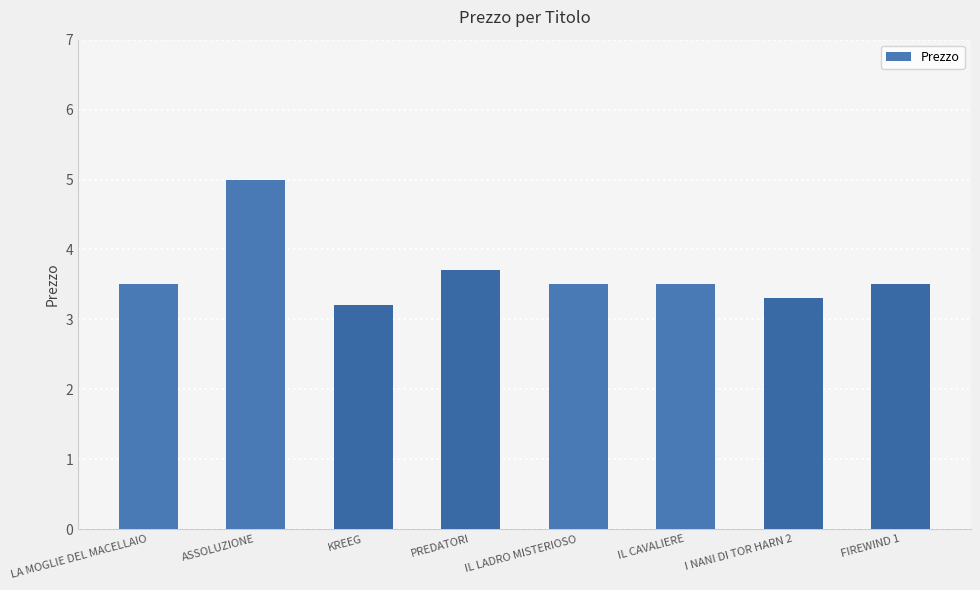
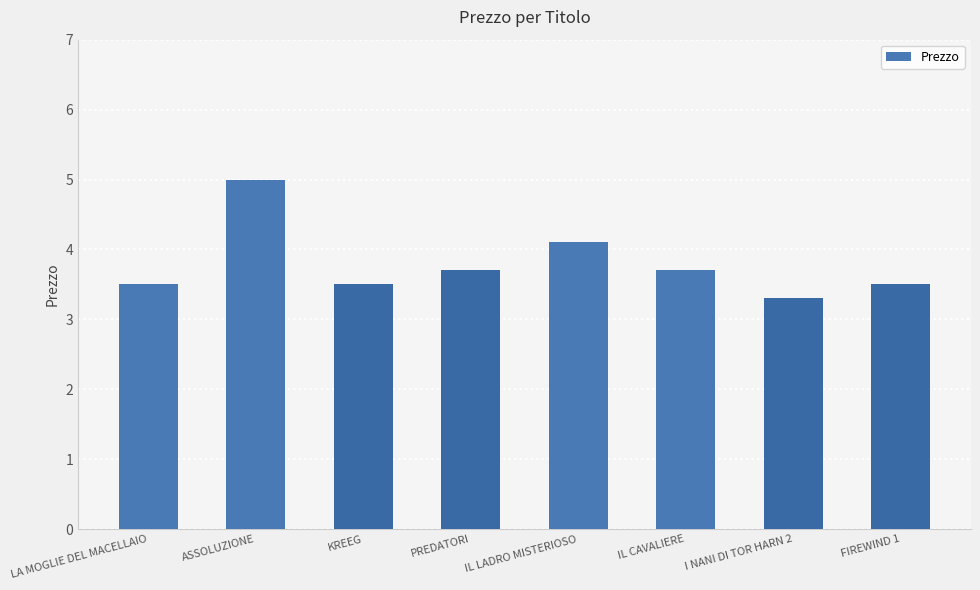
KREEG: 3.2 -> 3.5
IL LADRO MISTERIOSO: 3.5 -> 4.1
IL CAVALIERE: 3.5 -> 3.7
